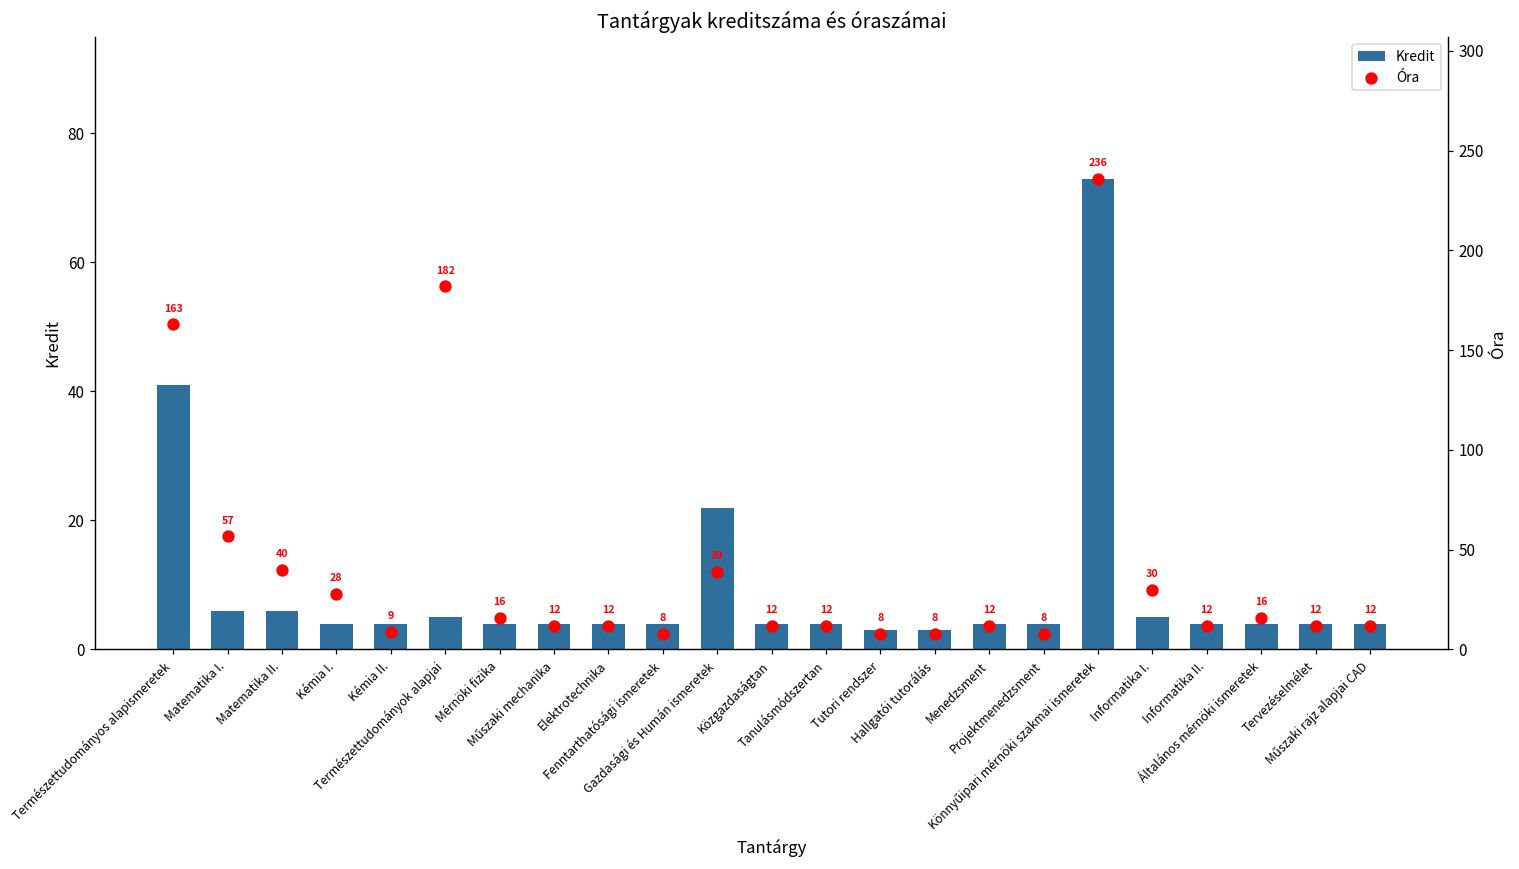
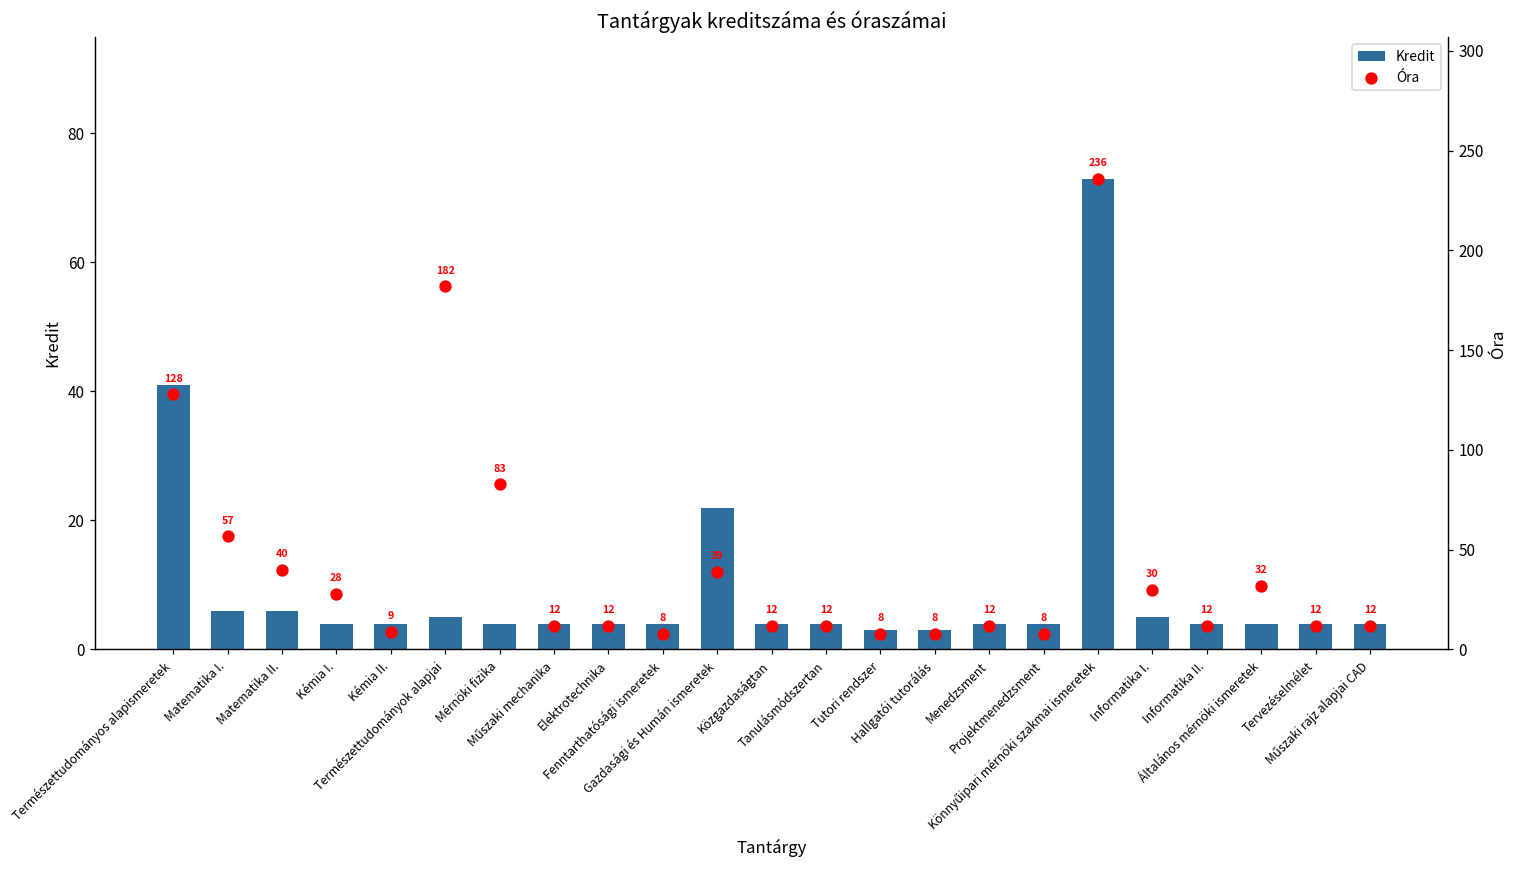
Óra, Természettudományos alapismeretek: 163 -> 128
Óra, Mérnöki fizika: 16 -> 83
Óra, Általános mérnöki ismeretek: 16 -> 32
